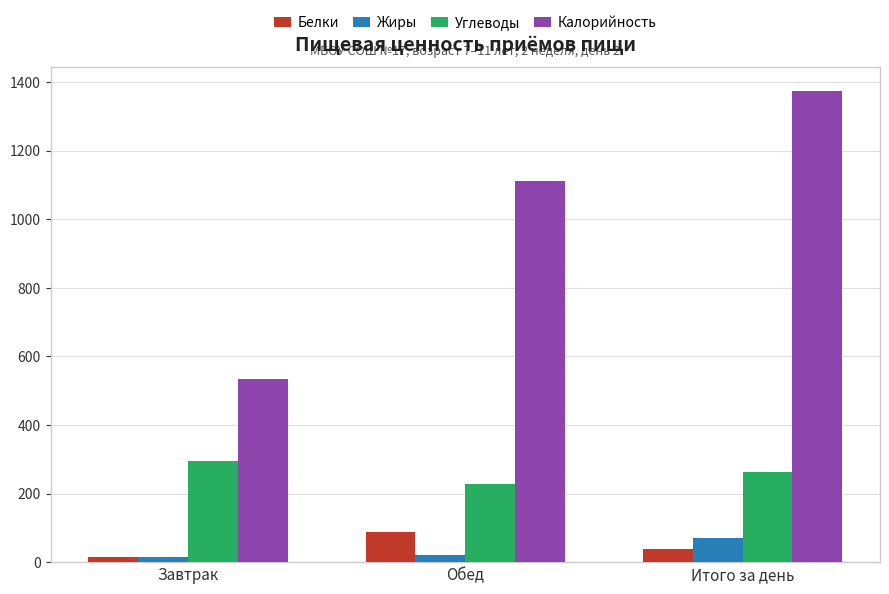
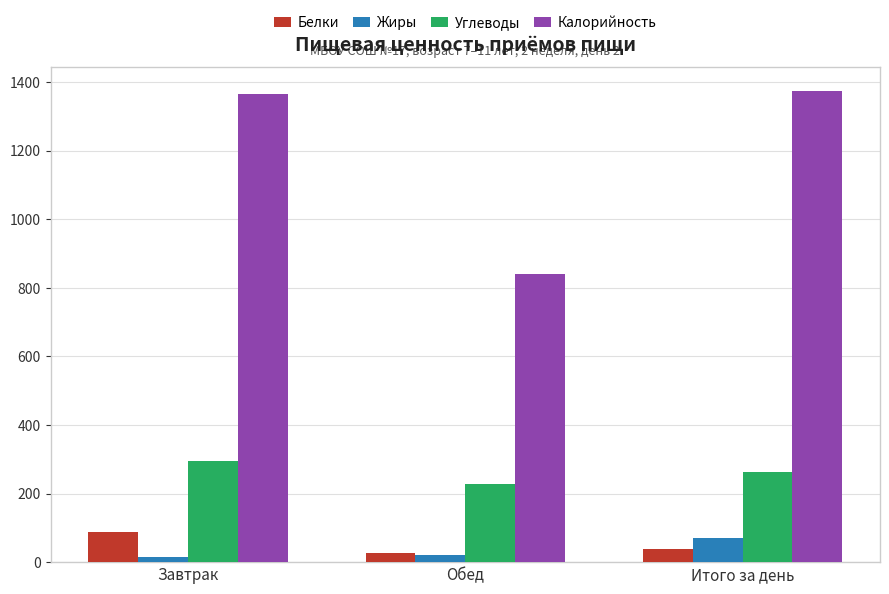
Белки, Завтрак: 10 -> 90
Калорийность, Завтрак: 530 -> 1370
Белки, Обед: 90 -> 30
Калорийность, Обед: 1110 -> 840
